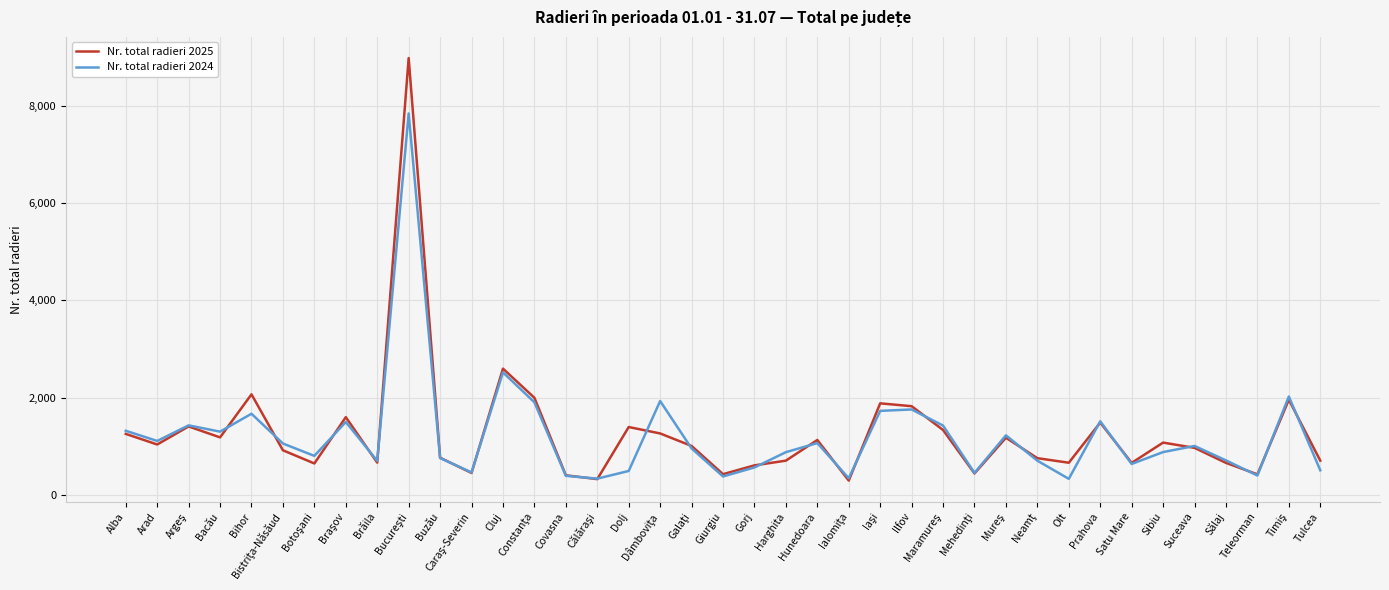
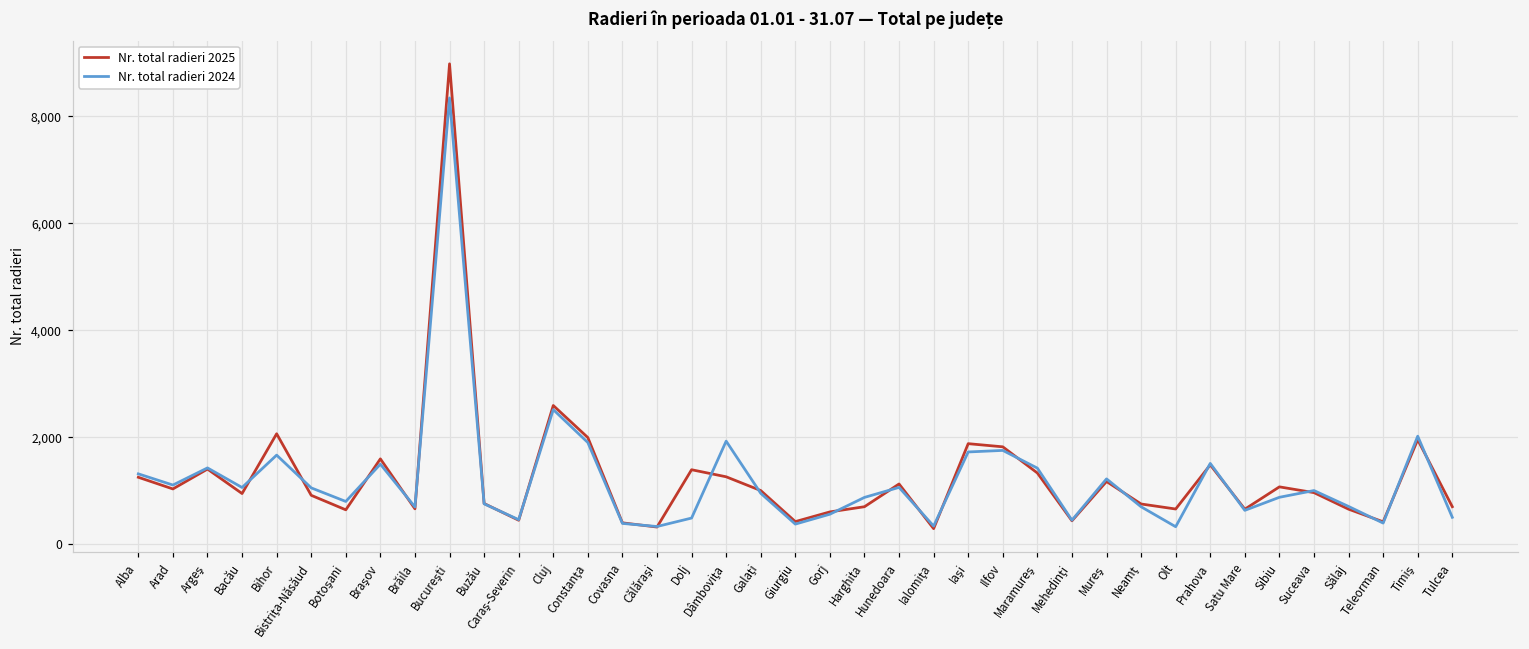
Nr. total radieri 2025, Bacău: 1,200 -> 900
Nr. total radieri 2024, Bacău: 1,300 -> 1,100
Nr. total radieri 2024, Bucureşti: 7,800 -> 8,300
